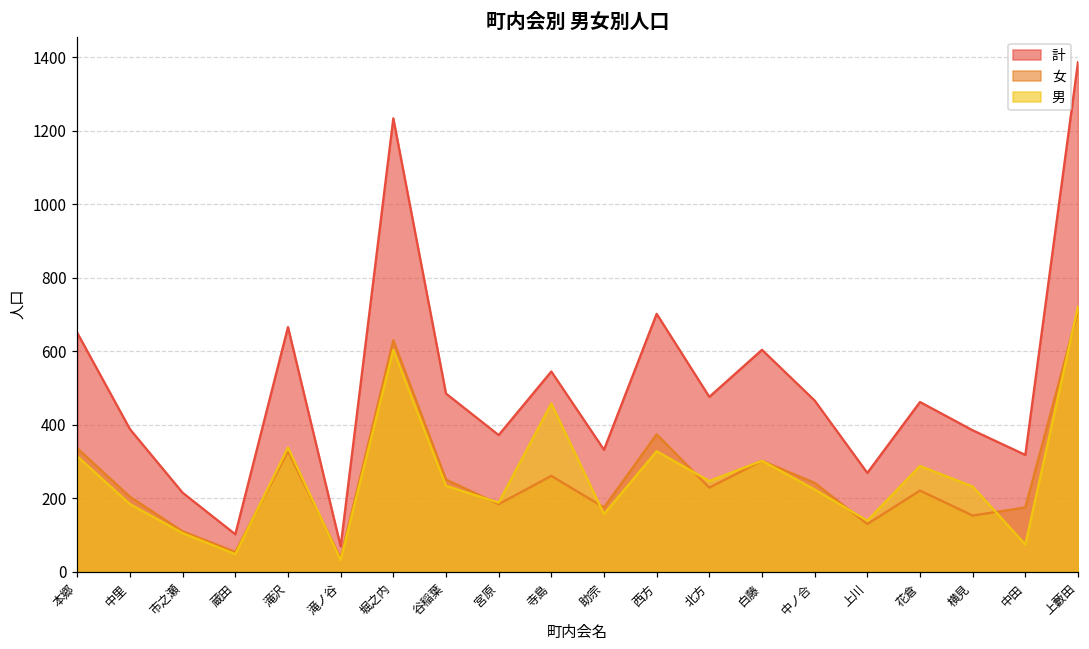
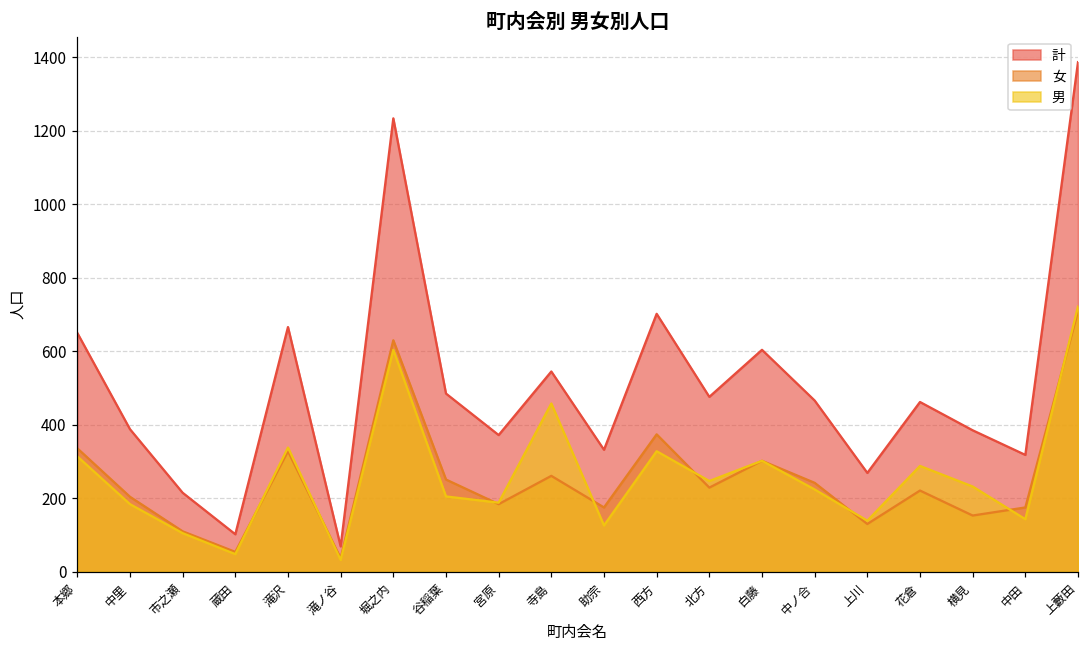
男, 谷稲葉: 230 -> 210
男, 助宗: 160 -> 130
男, 中田: 70 -> 140
